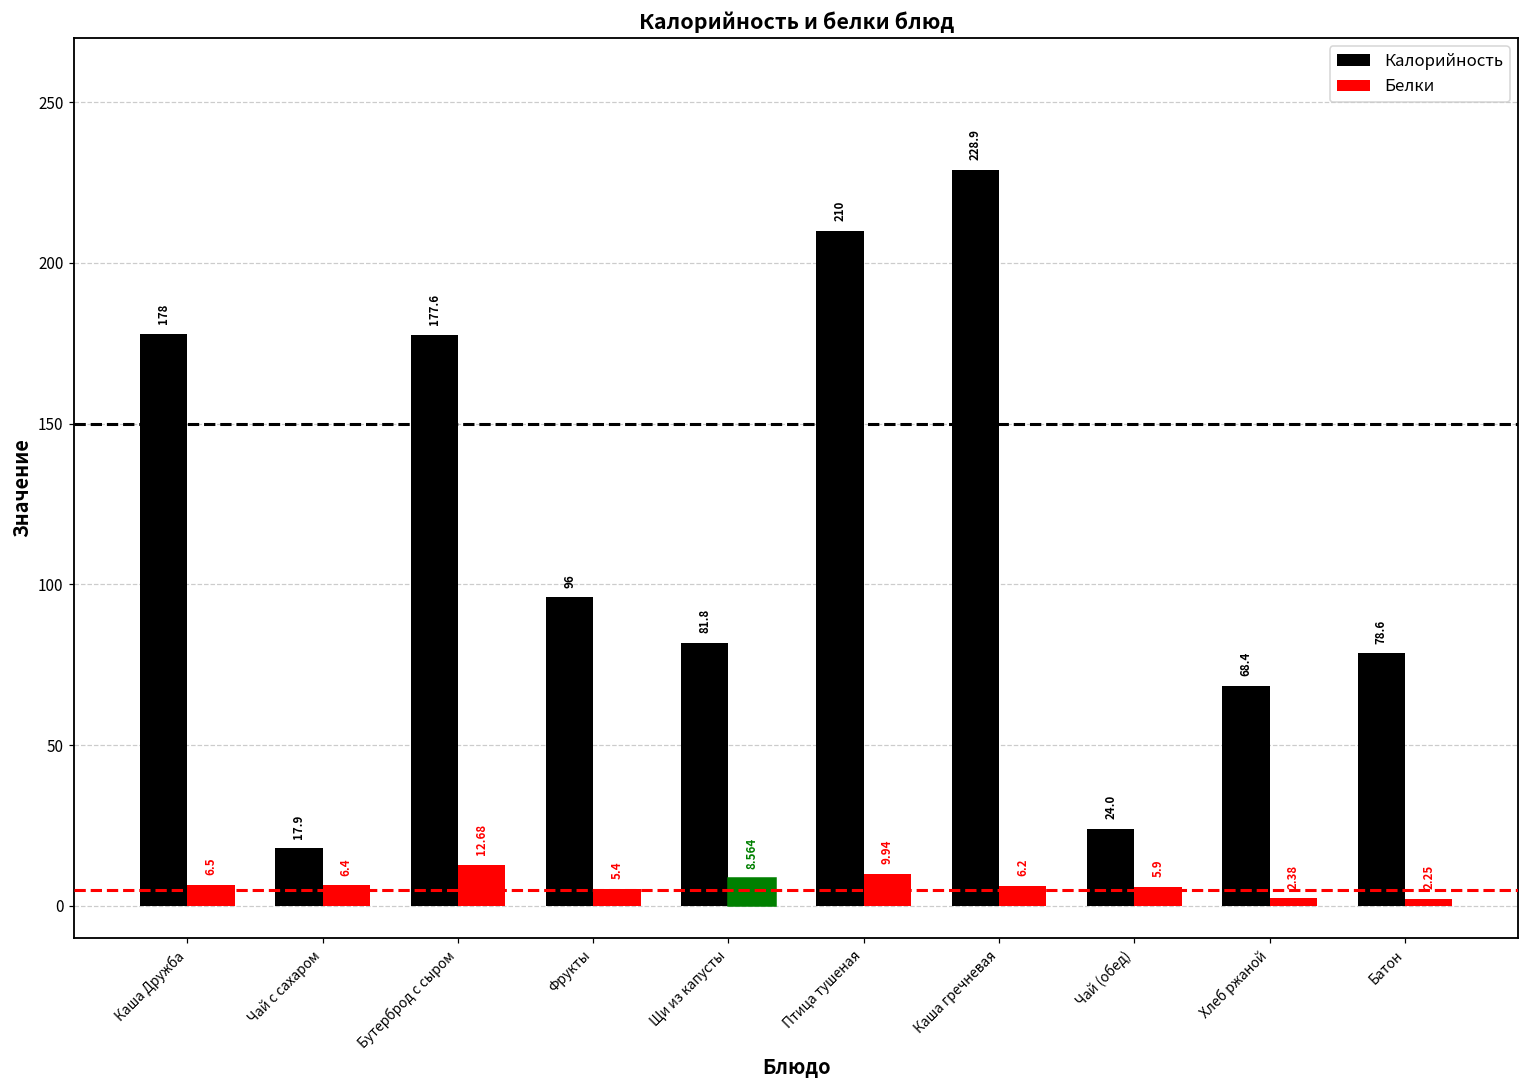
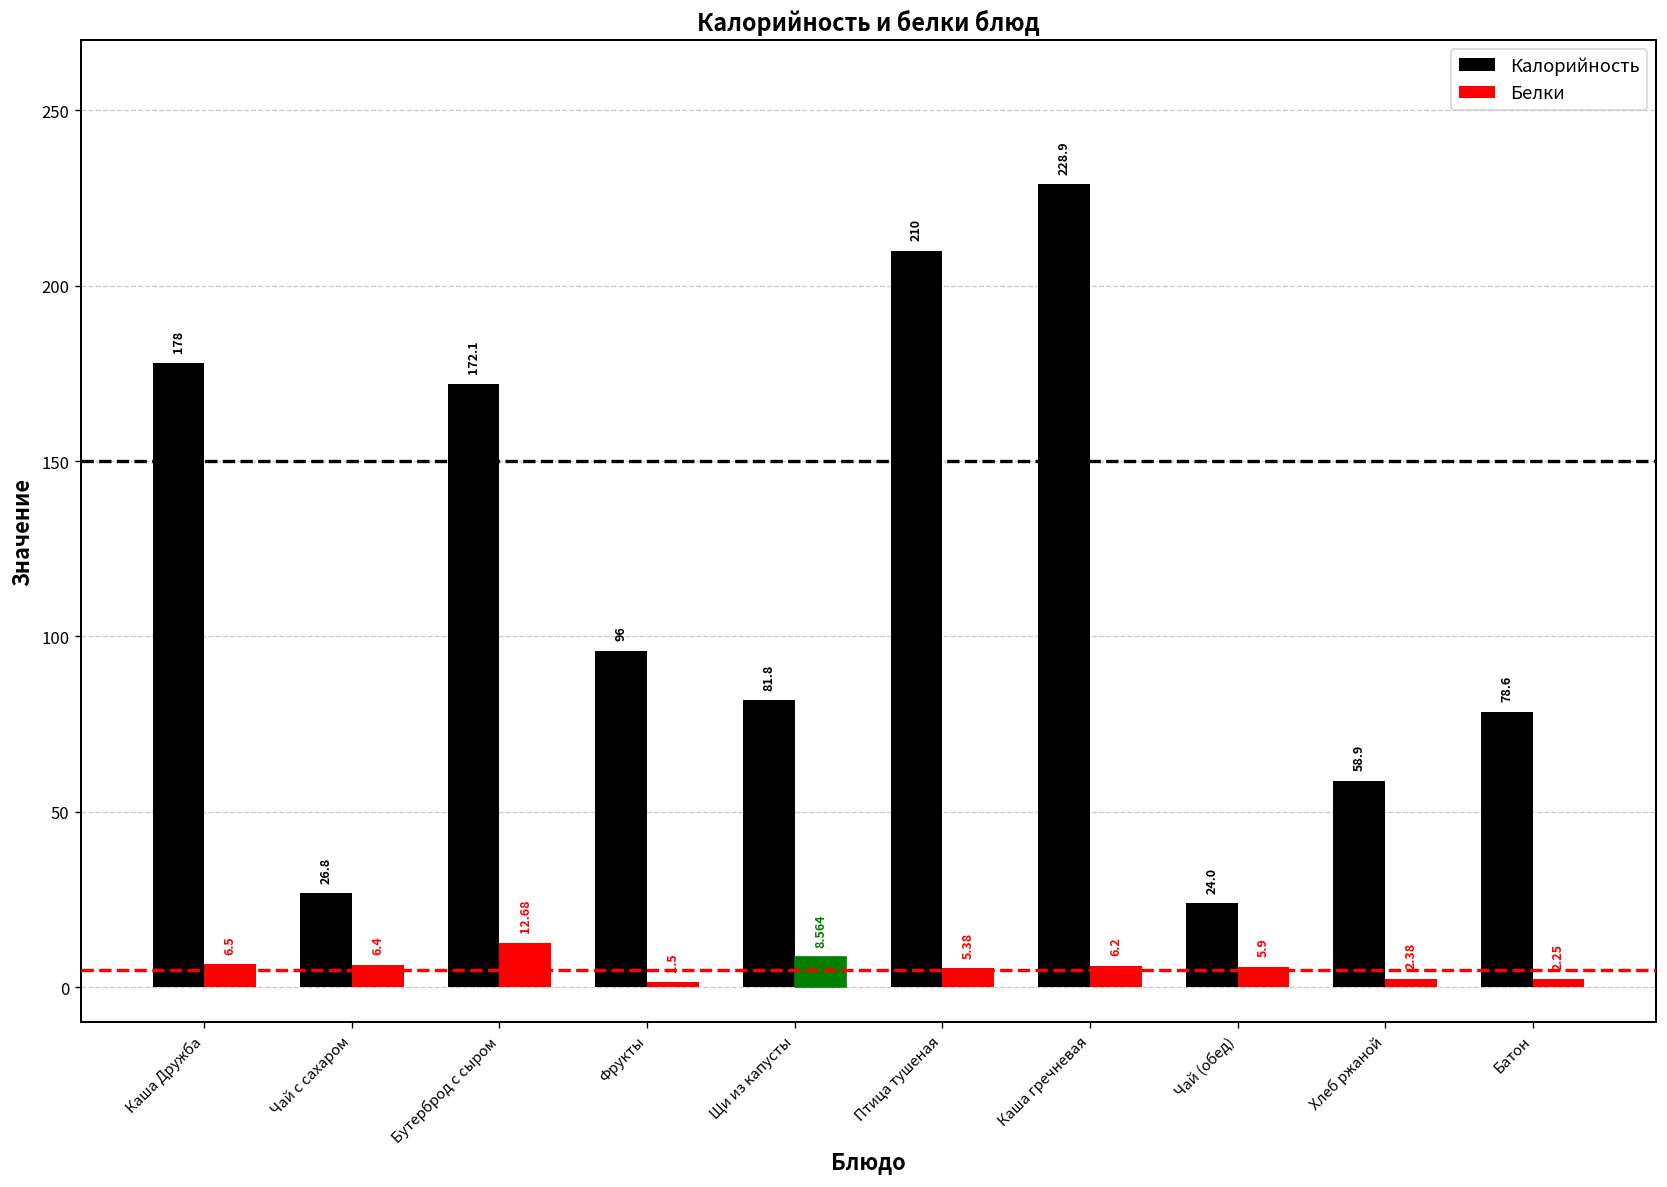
Калорийность, Чай с сахаром: 17.9 -> 26.8
Калорийность, Бутерброд с сыром: 177.6 -> 172.1
Белки, Фрукты: 5.4 -> 1.5
Белки, Птица тушеная: 9.94 -> 5.38
Калорийность, Хлеб ржаной: 68.4 -> 58.9
